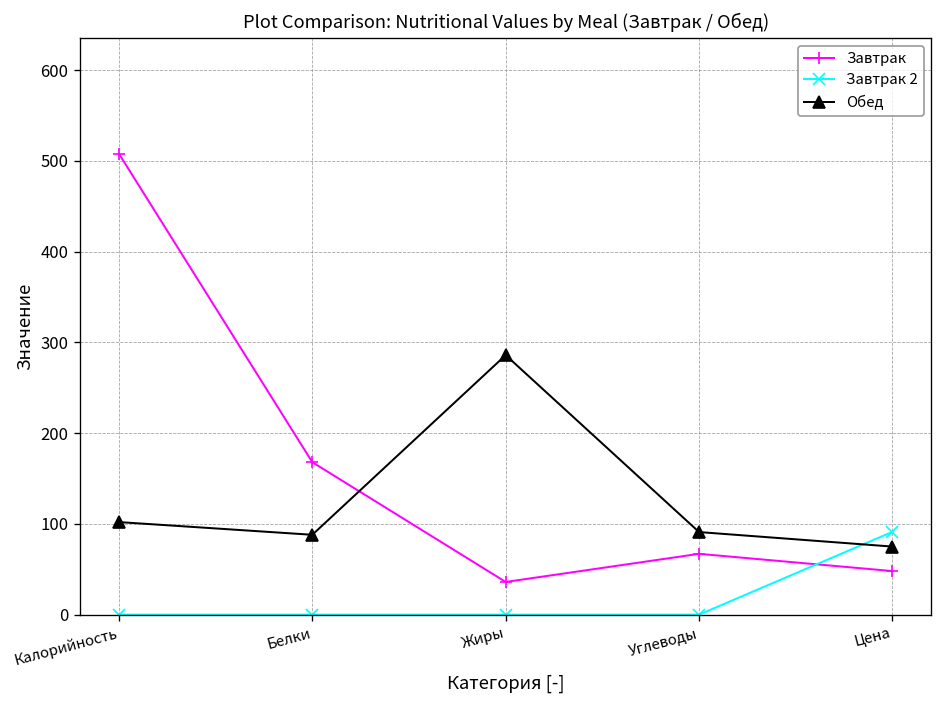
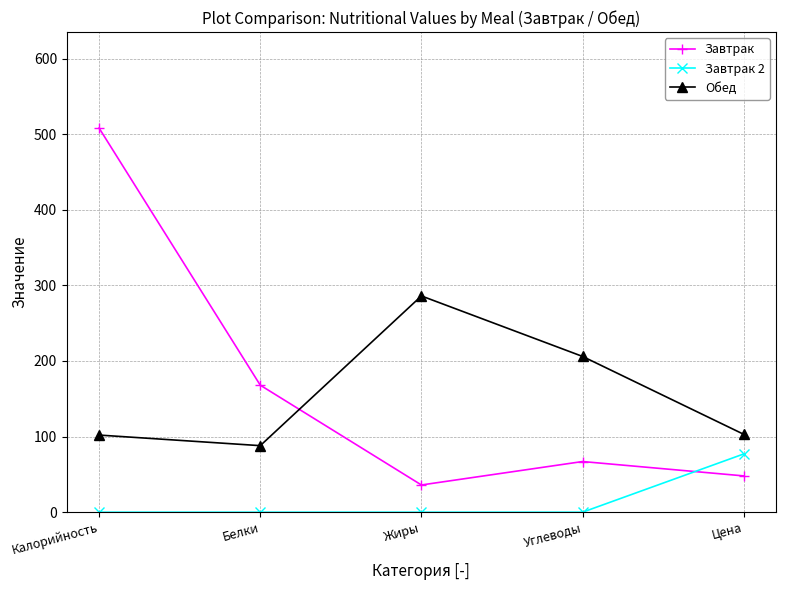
Обед, Углеводы: 90 -> 210
Завтрак 2, Цена: 90 -> 80
Обед, Цена: 80 -> 100
